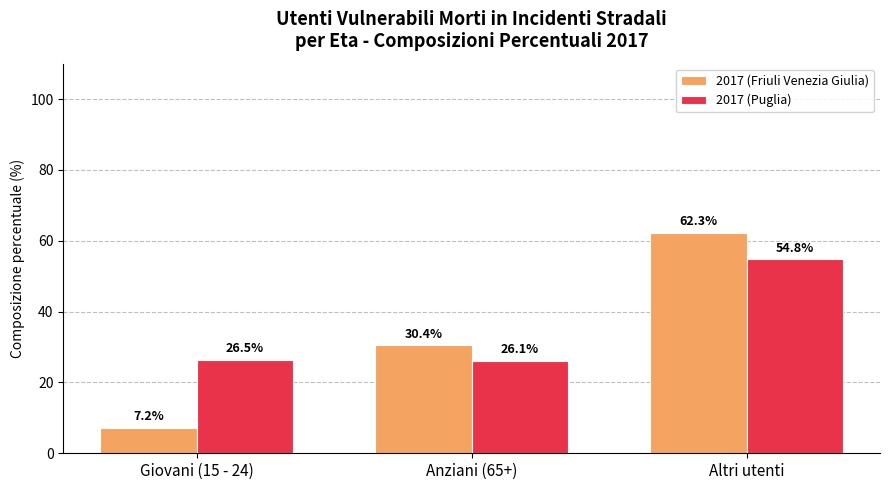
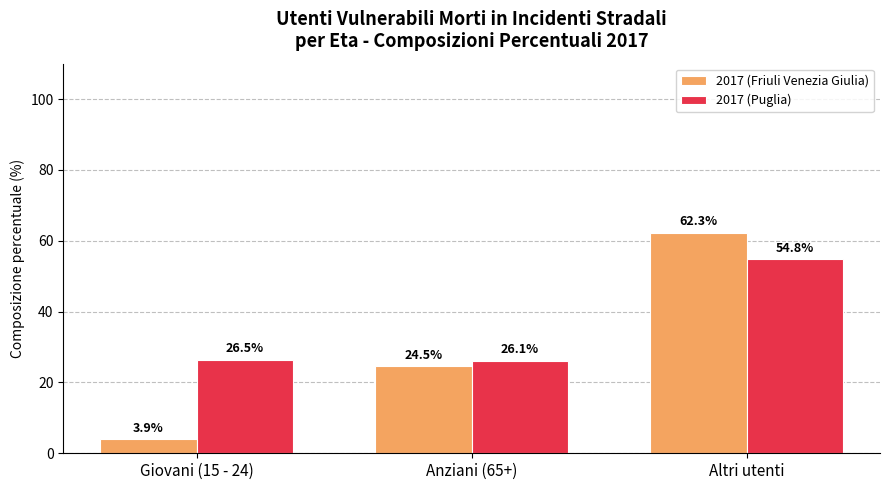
2017 (Friuli Venezia Giulia), Giovani (15 - 24): 7.2% -> 3.9%
2017 (Friuli Venezia Giulia), Anziani (65+): 30.4% -> 24.5%
